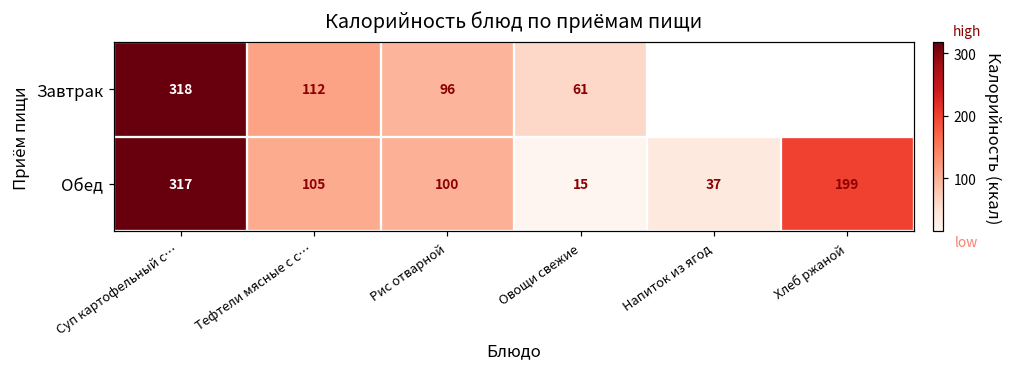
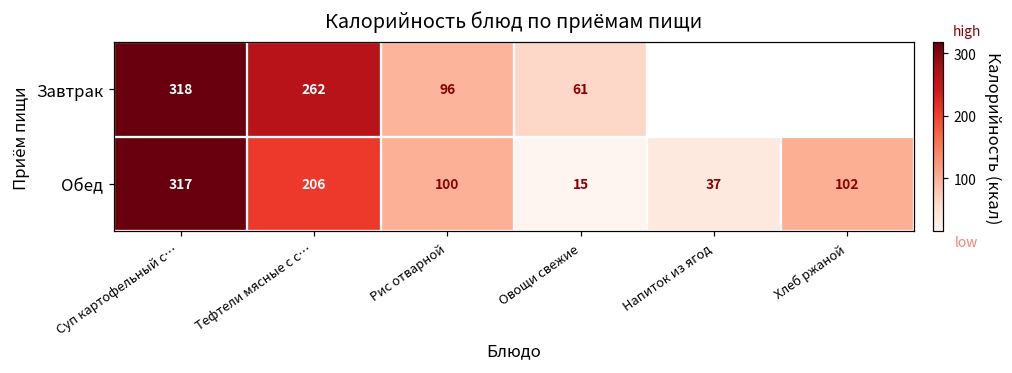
Завтрак, Тефтели мясные с с…: 112 -> 262
Обед, Тефтели мясные с с…: 105 -> 206
Обед, Хлеб ржаной: 199 -> 102
